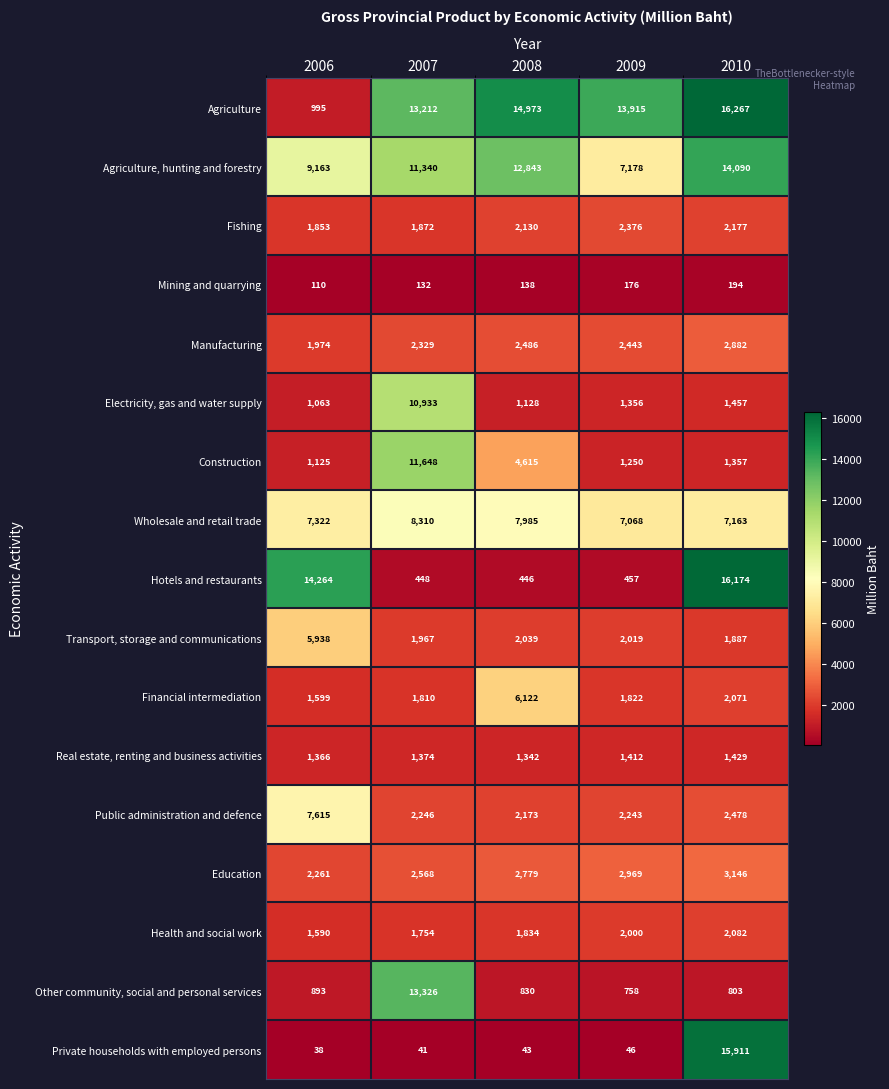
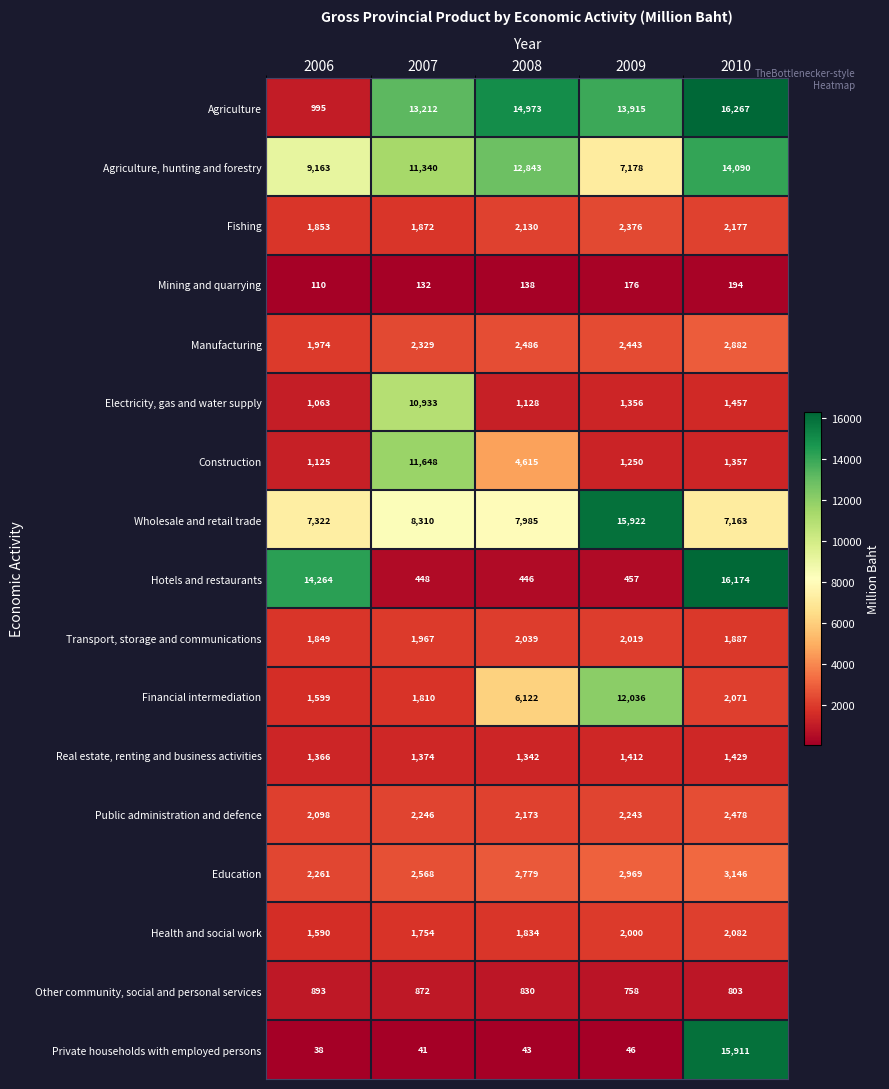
Wholesale and retail trade, 2009: 7,068 -> 15,922
Transport, storage and communications, 2006: 5,938 -> 1,849
Financial intermediation, 2009: 1,822 -> 12,036
Public administration and defence, 2006: 7,615 -> 2,098
Other community, social and personal services, 2007: 13,326 -> 872
